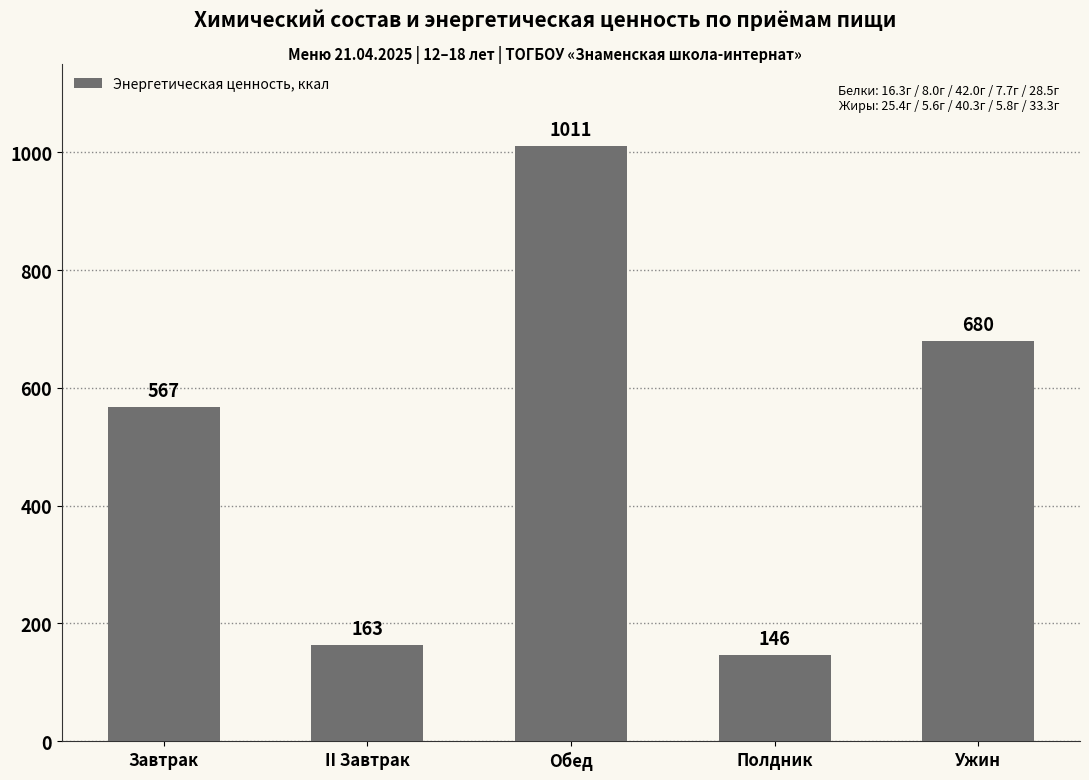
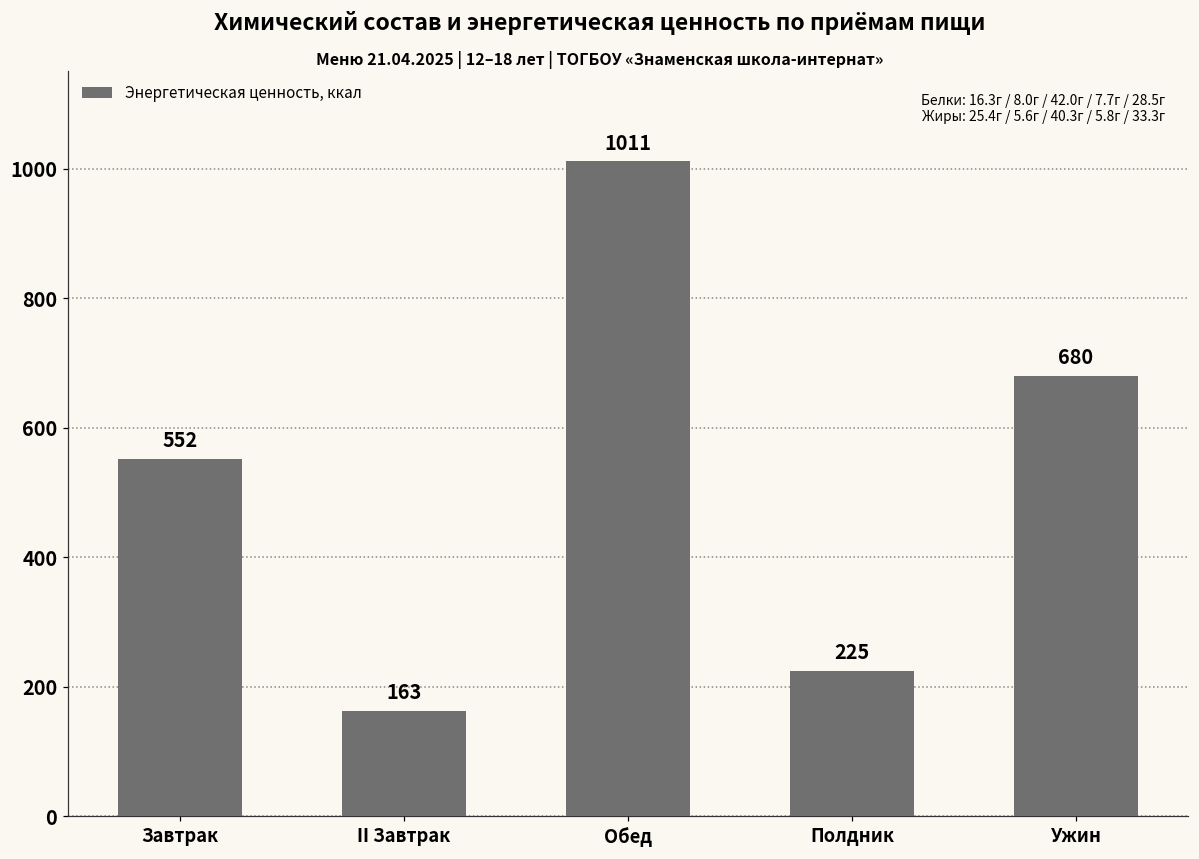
Завтрак: 567 -> 552
Полдник: 146 -> 225
